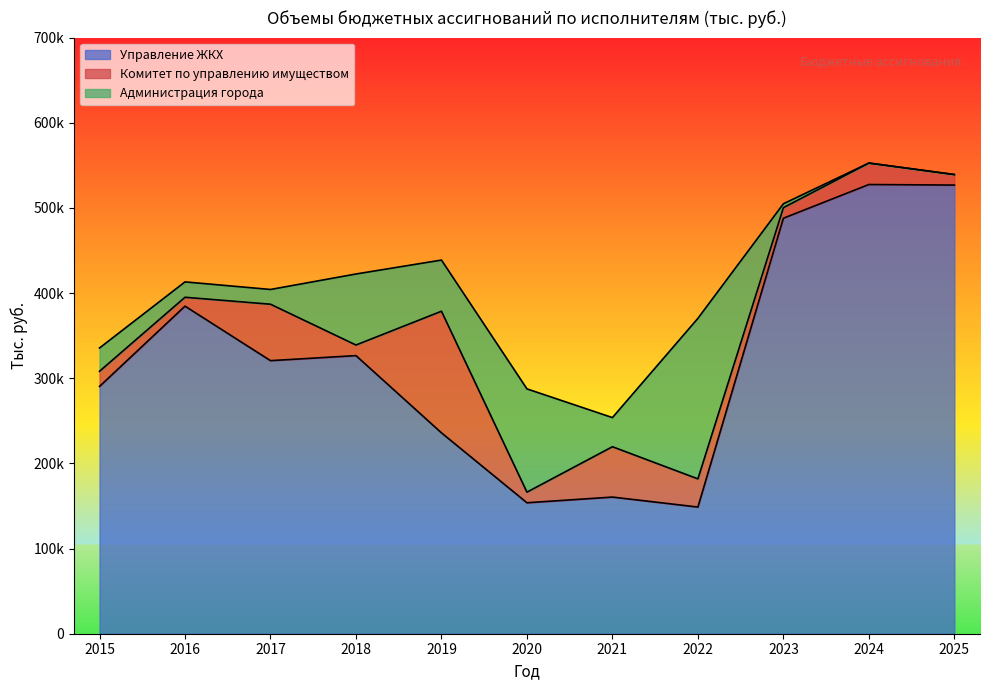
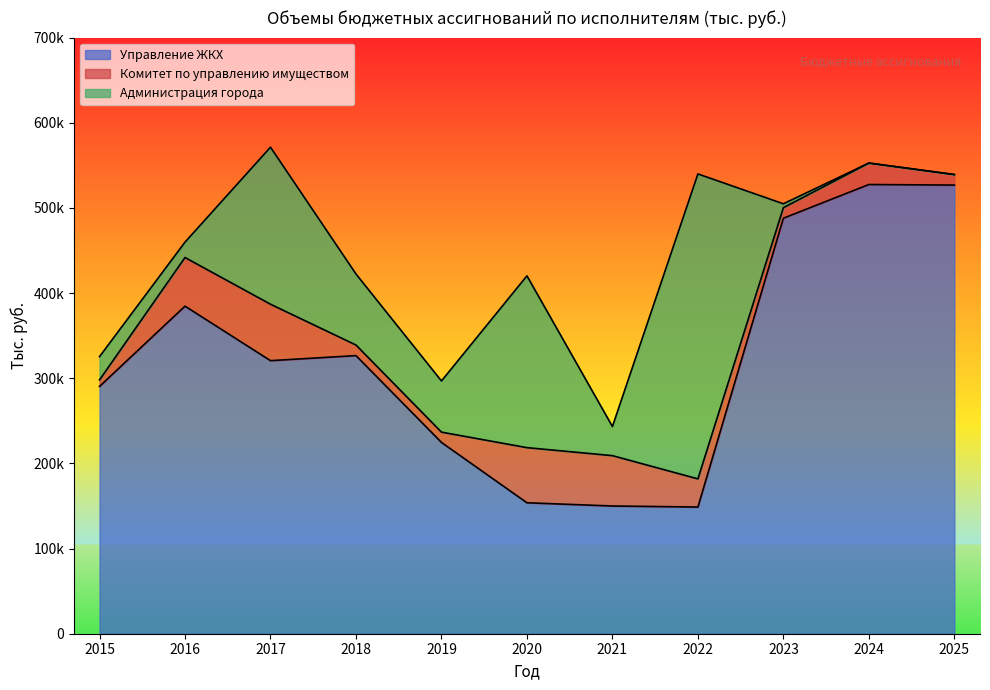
Комитет по управлению имуществом, 2015: 20000 -> 10000
Комитет по управлению имуществом, 2016: 10000 -> 60000
Администрация города, 2017: 20000 -> 180000
Управление ЖКХ, 2019: 240000 -> 220000
Комитет по управлению имуществом, 2019: 140000 -> 10000
Комитет по управлению имуществом, 2020: 10000 -> 60000
Администрация города, 2020: 120000 -> 200000
Управление ЖКХ, 2021: 160000 -> 150000
Администрация города, 2022: 190000 -> 360000
